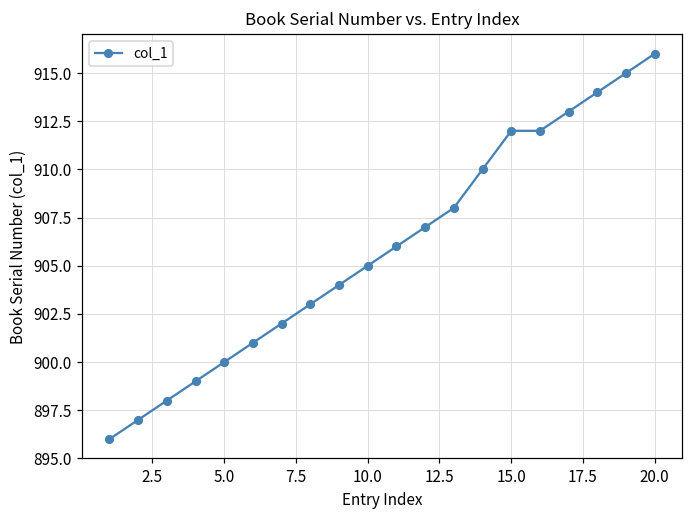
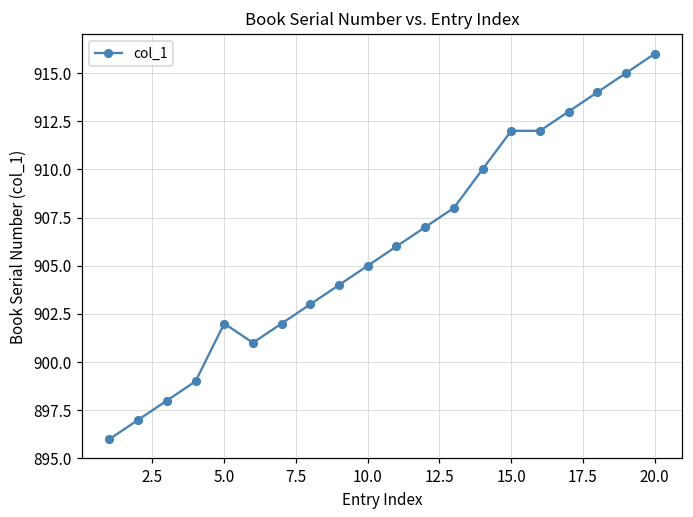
5.0: 900 -> 902
